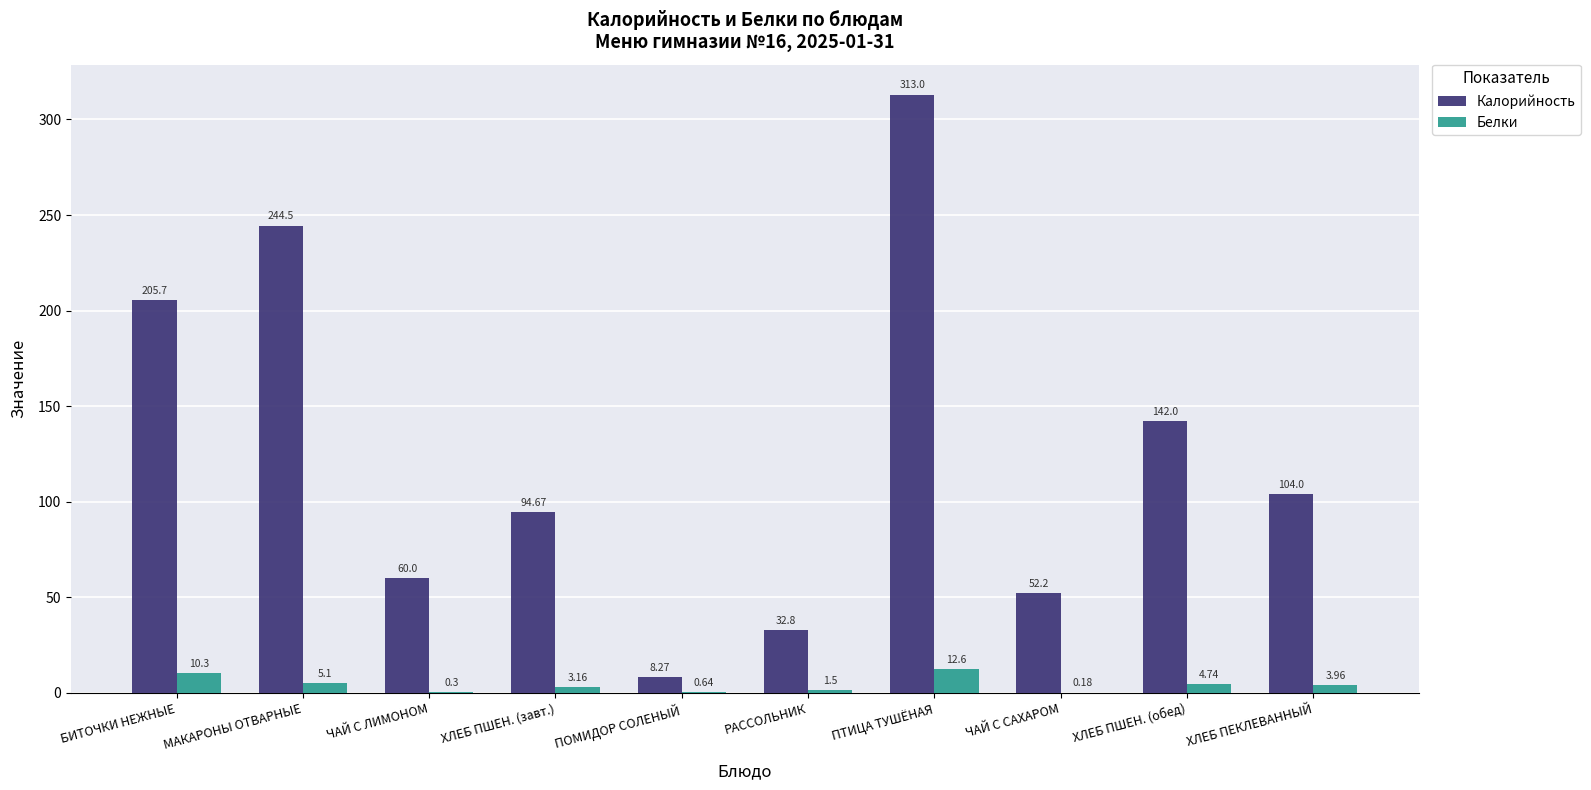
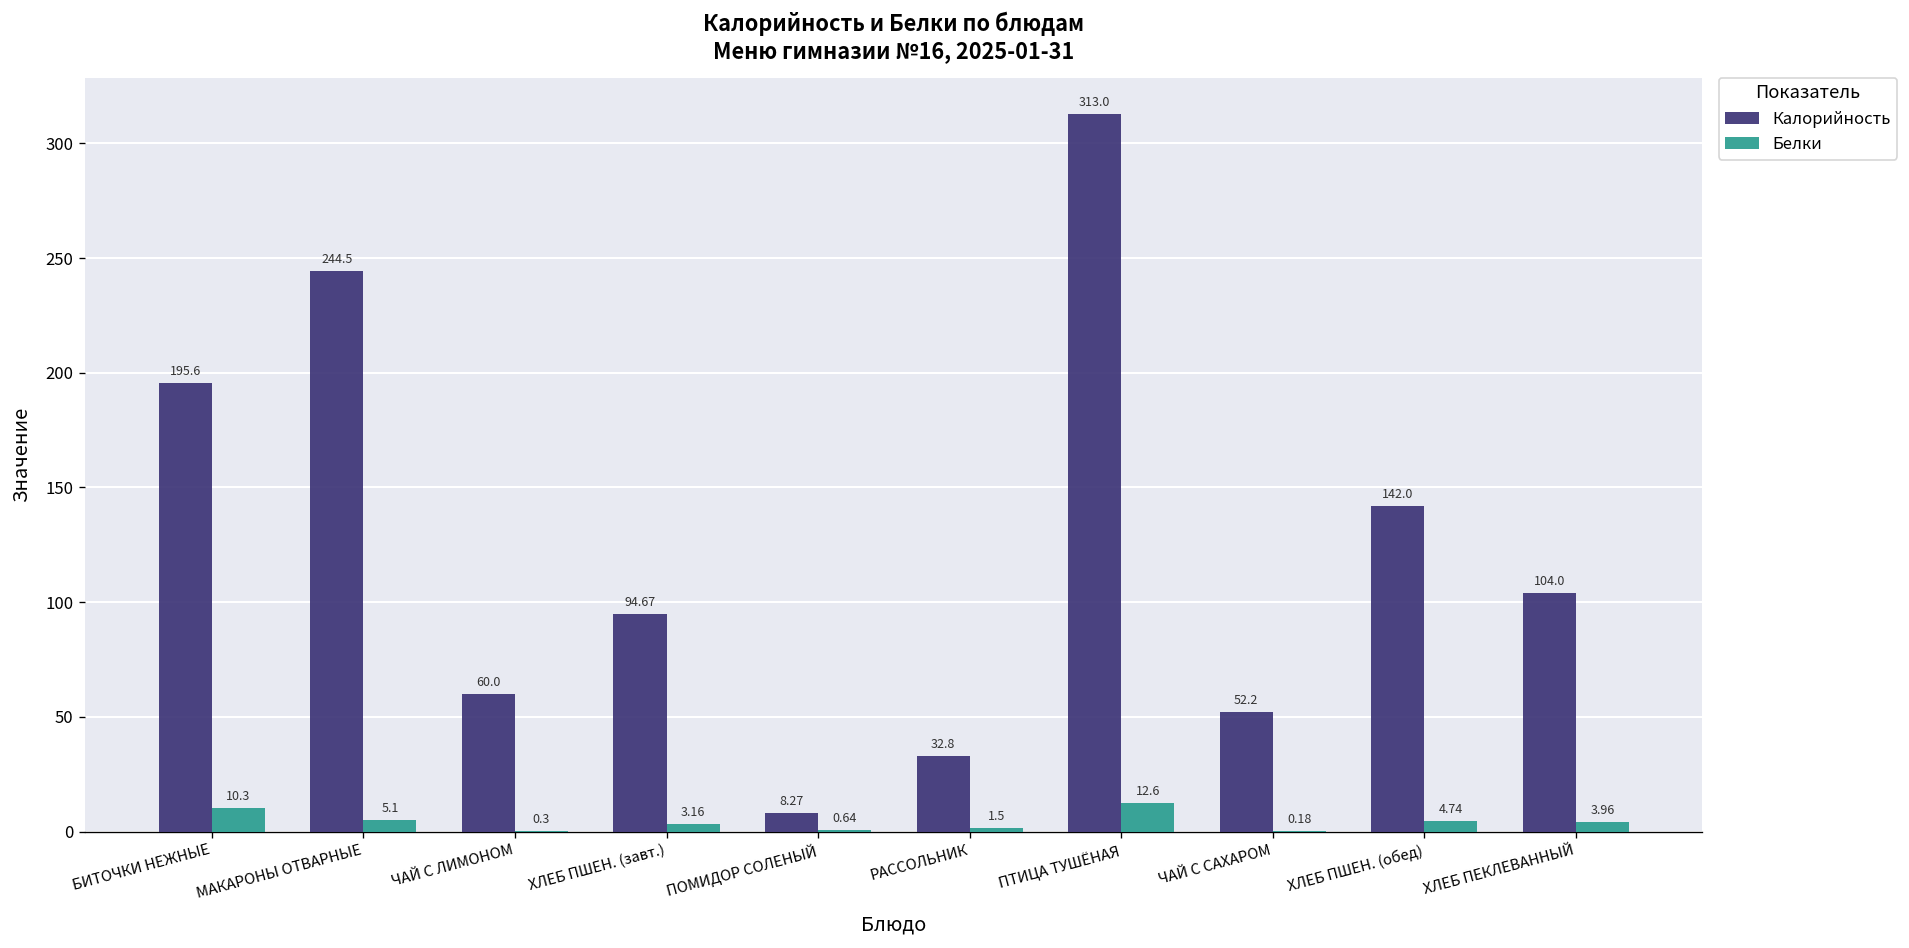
Калорийность, БИТОЧКИ НЕЖНЫЕ: 205.7 -> 195.6
